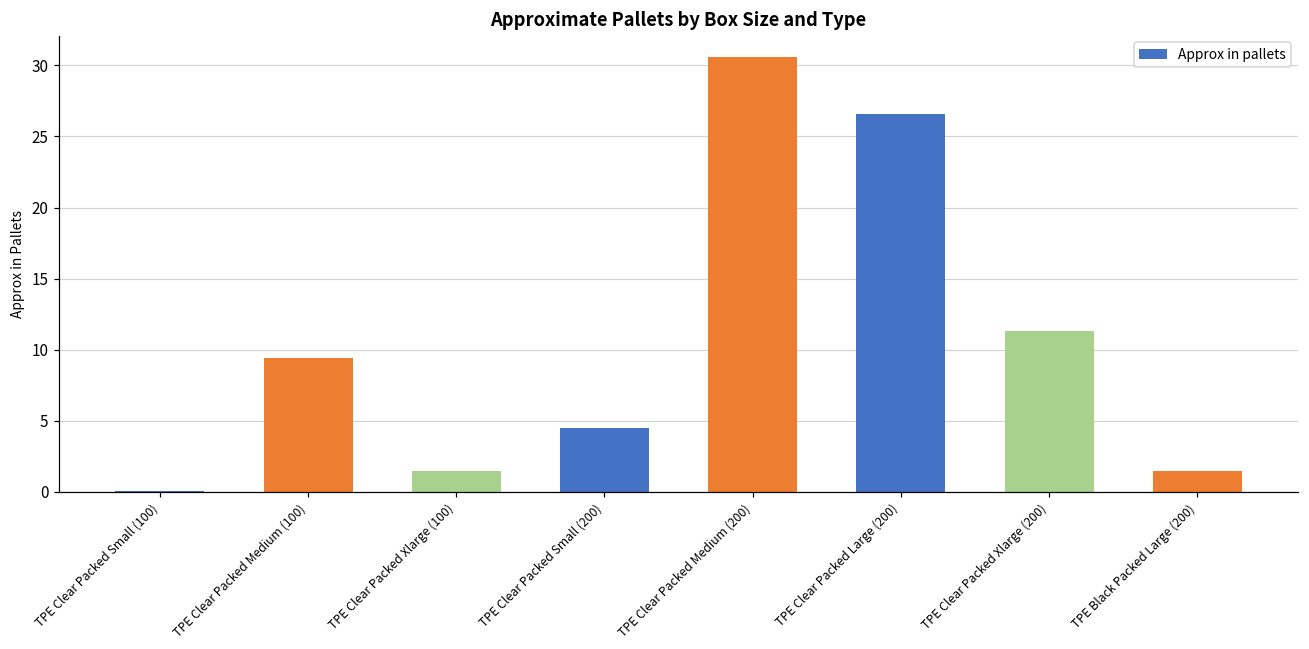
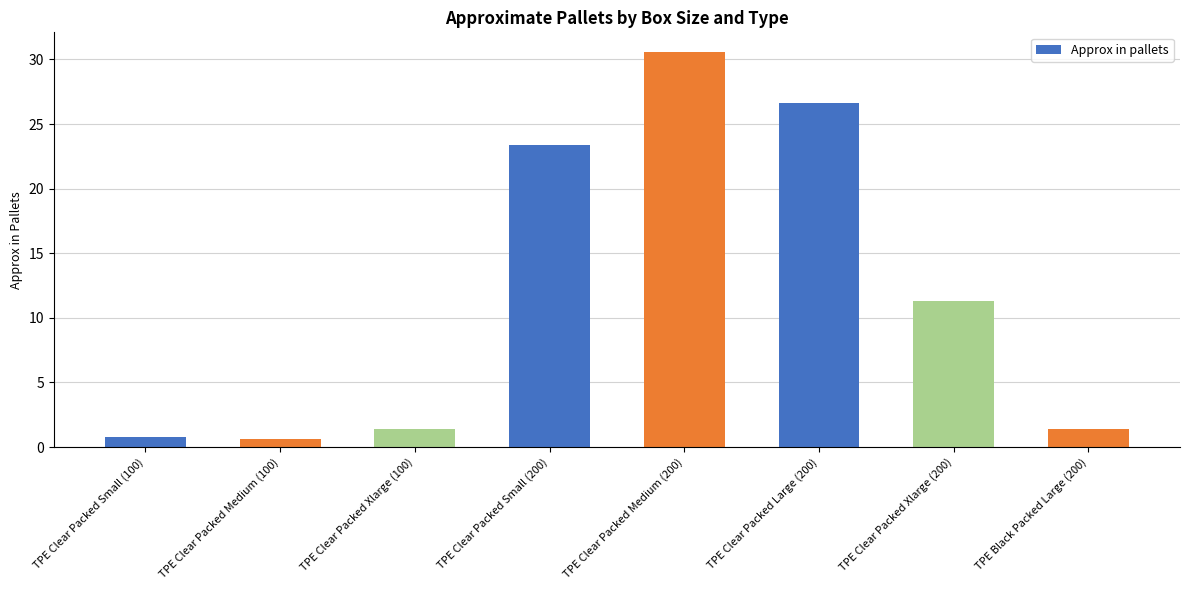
TPE Clear Packed Small (100): 0.0 -> 0.8
TPE Clear Packed Medium (100): 9.4 -> 0.6
TPE Clear Packed Small (200): 4.5 -> 23.3
